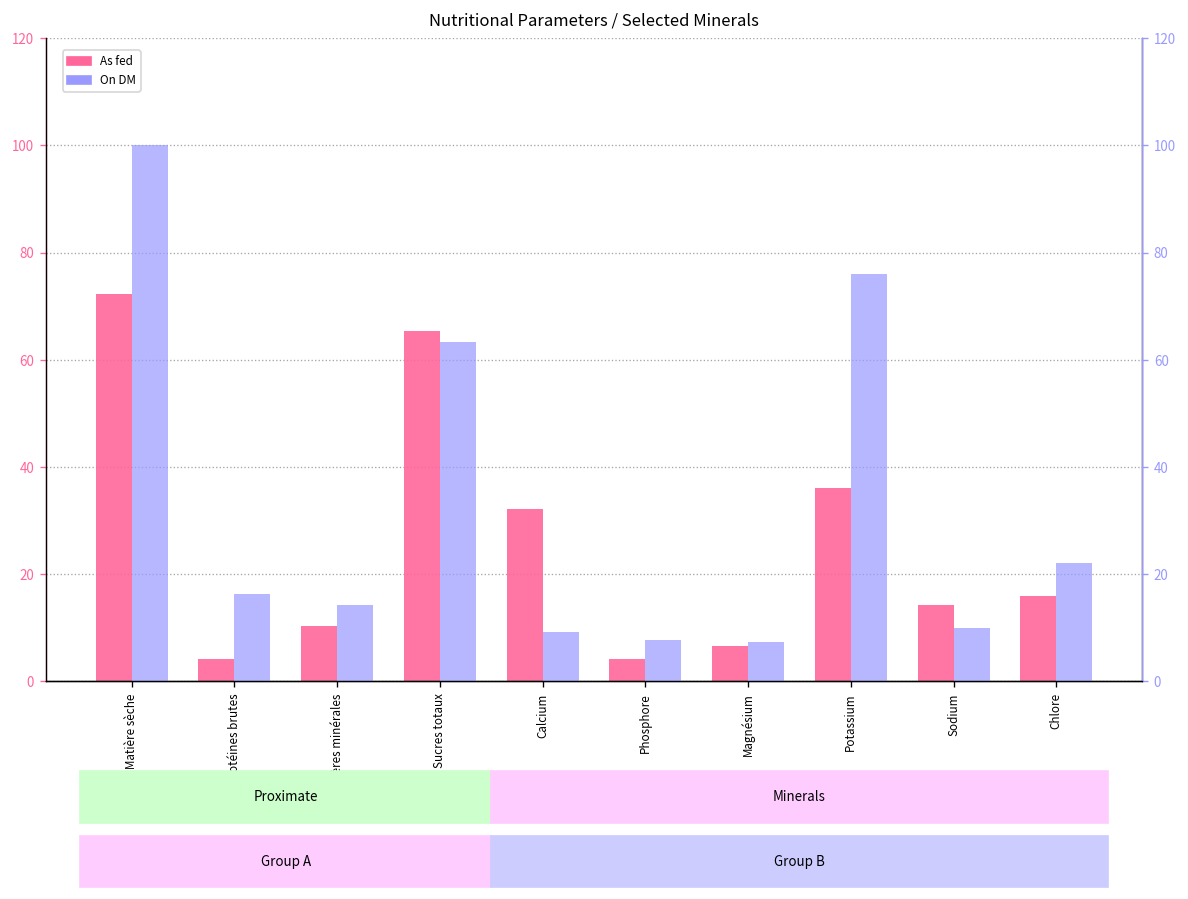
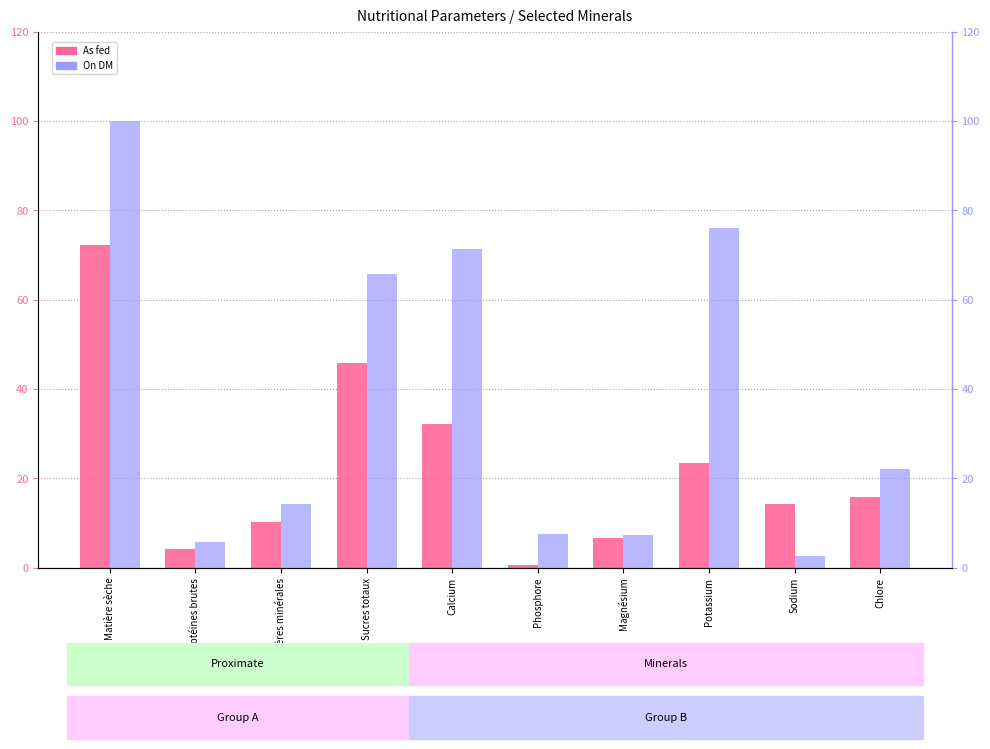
As fed, Sucres totaux: 65 -> 46
As fed, Phosphore: 4 -> 1
As fed, Potassium: 36 -> 23
On DM, Protéines brutes: 16 -> 6
On DM, Sucres totaux: 63 -> 66
On DM, Calcium: 9 -> 71
On DM, Sodium: 10 -> 2
